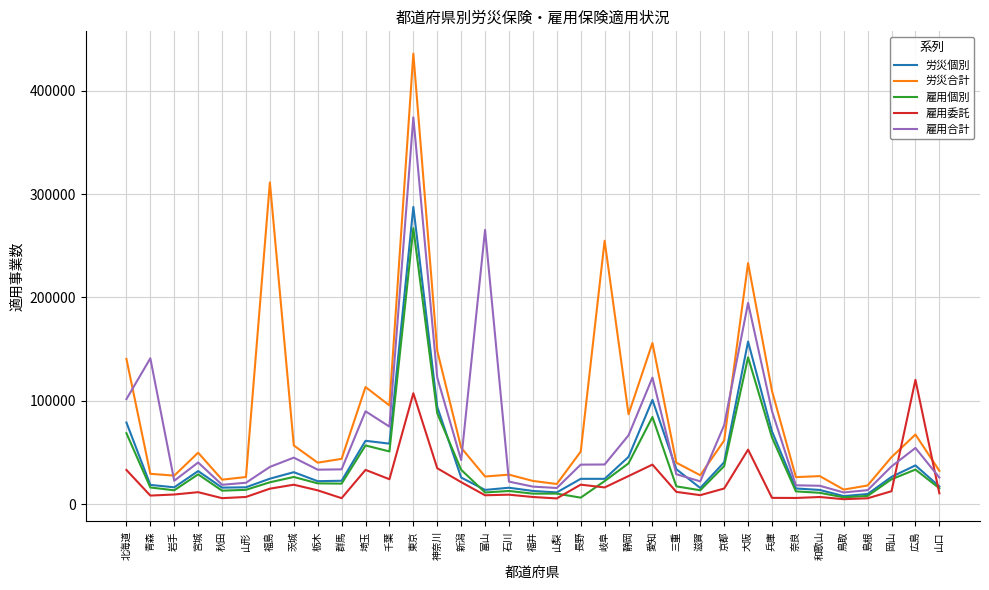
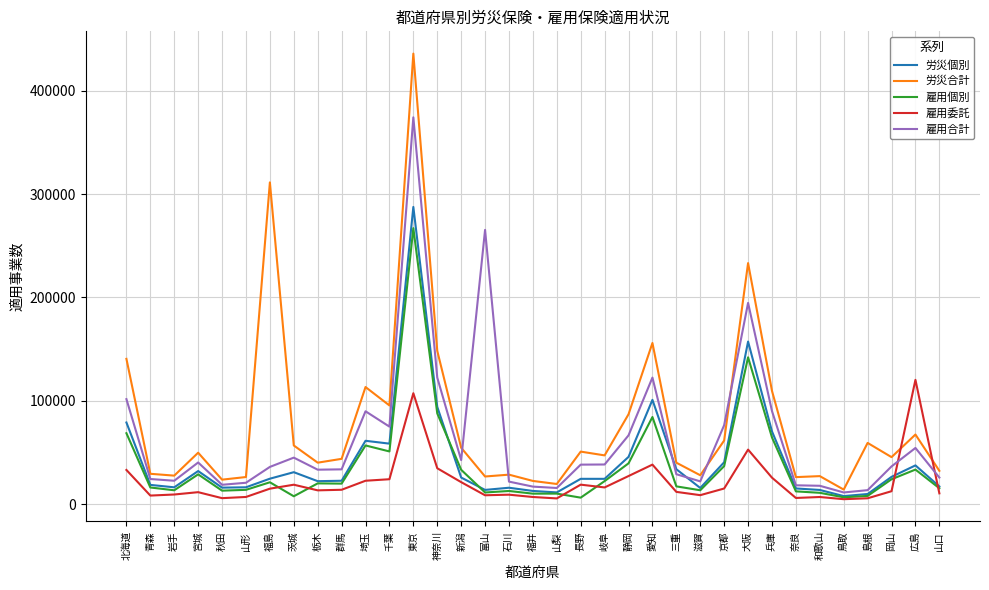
雇用合計, 青森: 141000 -> 24000
雇用個別, 茨城: 26000 -> 8000
雇用委託, 群馬: 6000 -> 14000
雇用委託, 埼玉: 33000 -> 23000
労災合計, 岐阜: 255000 -> 47000
雇用委託, 兵庫: 6000 -> 26000
労災合計, 島根: 18000 -> 59000
